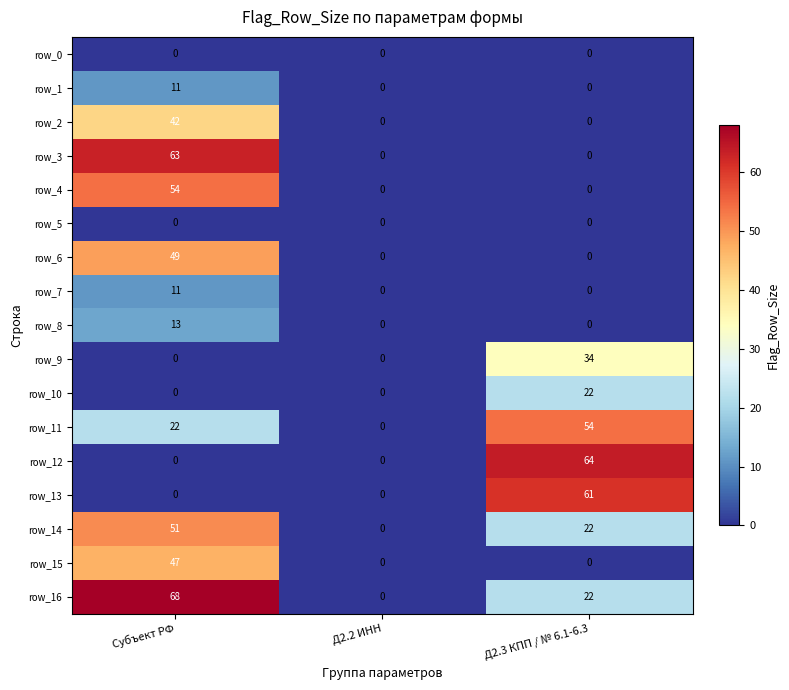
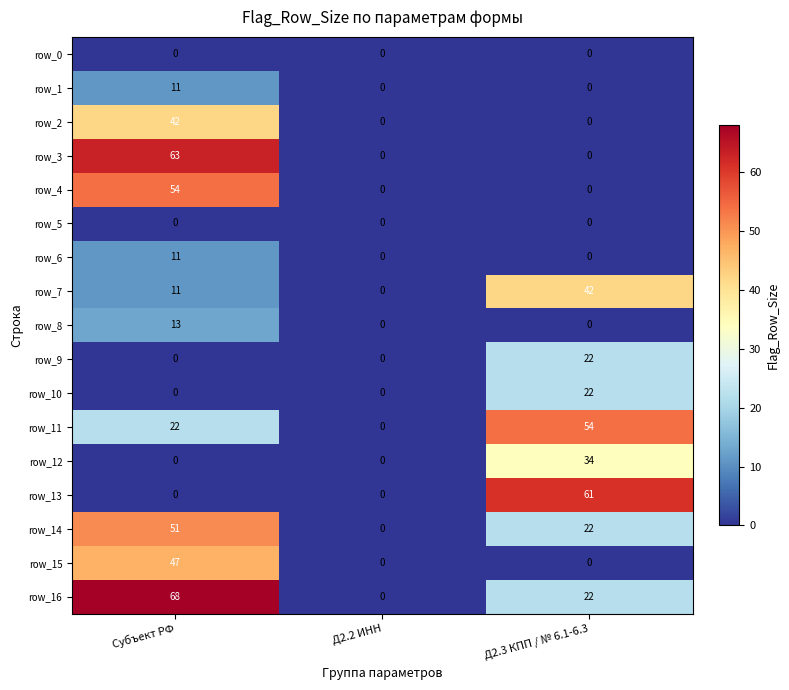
row_6, Субъект РФ: 49 -> 11
row_7, Д2.3 КПП / № 6.1-6.3: 0 -> 42
row_9, Д2.3 КПП / № 6.1-6.3: 34 -> 22
row_12, Д2.3 КПП / № 6.1-6.3: 64 -> 34
